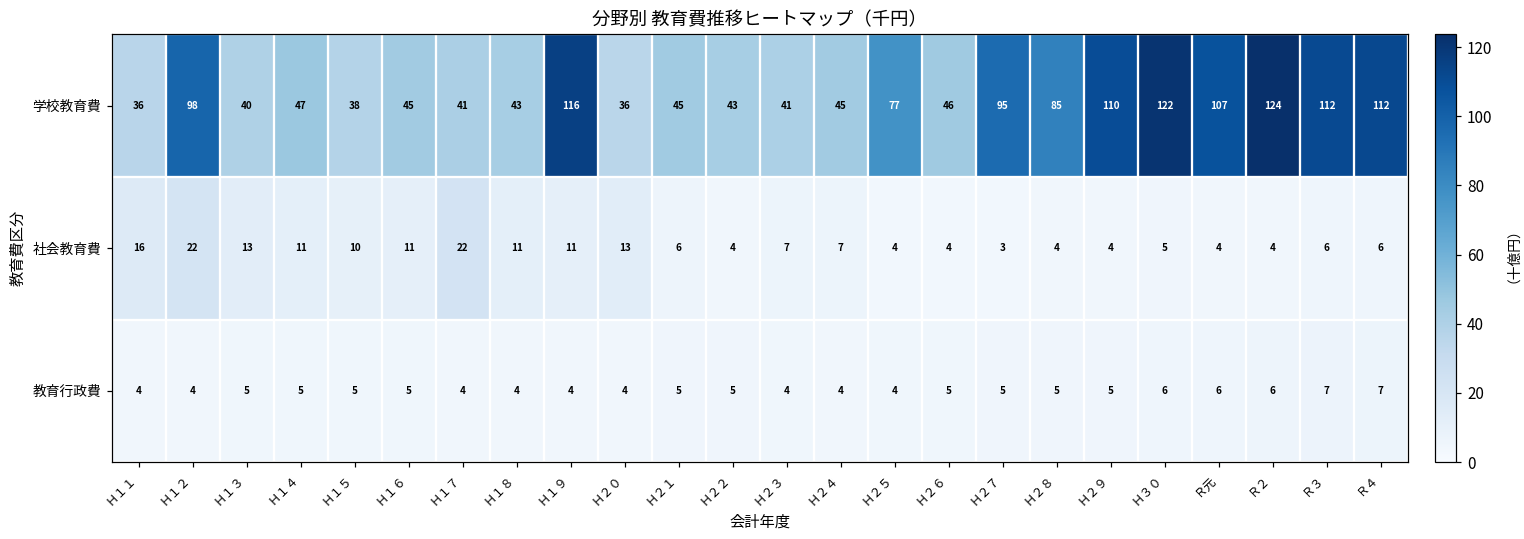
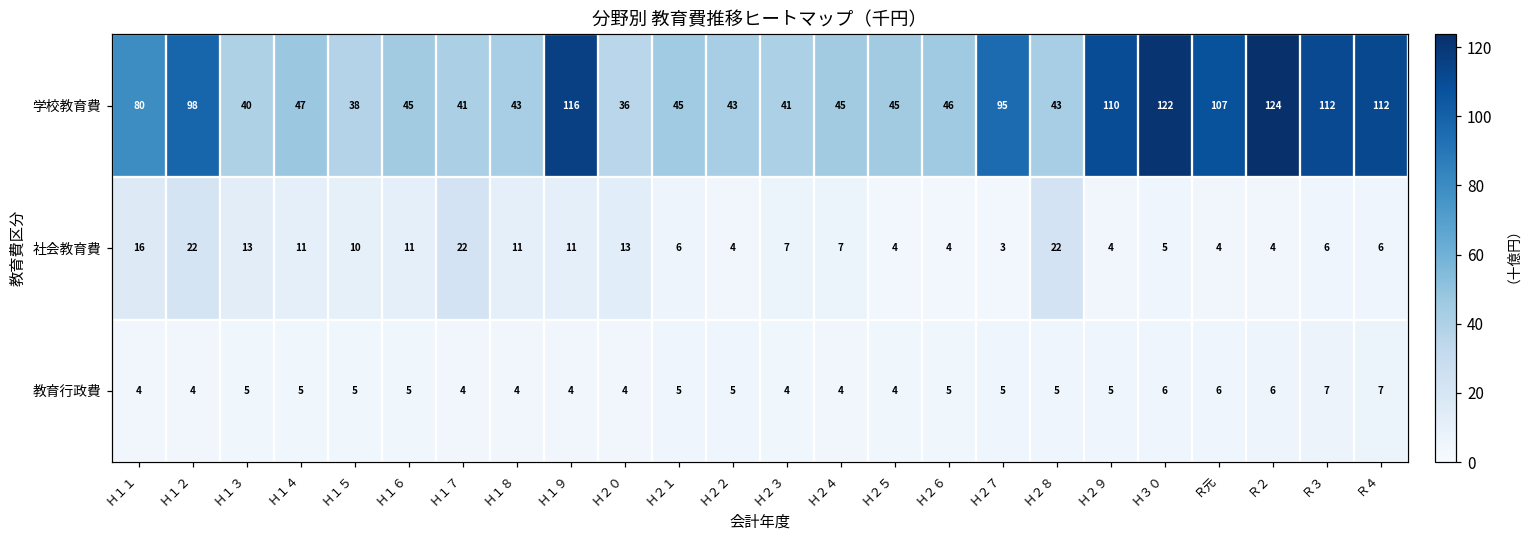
学校教育費, Ｈ１１: 36 -> 80
学校教育費, Ｈ２５: 77 -> 45
学校教育費, Ｈ２８: 85 -> 43
社会教育費, Ｈ２８: 4 -> 22
